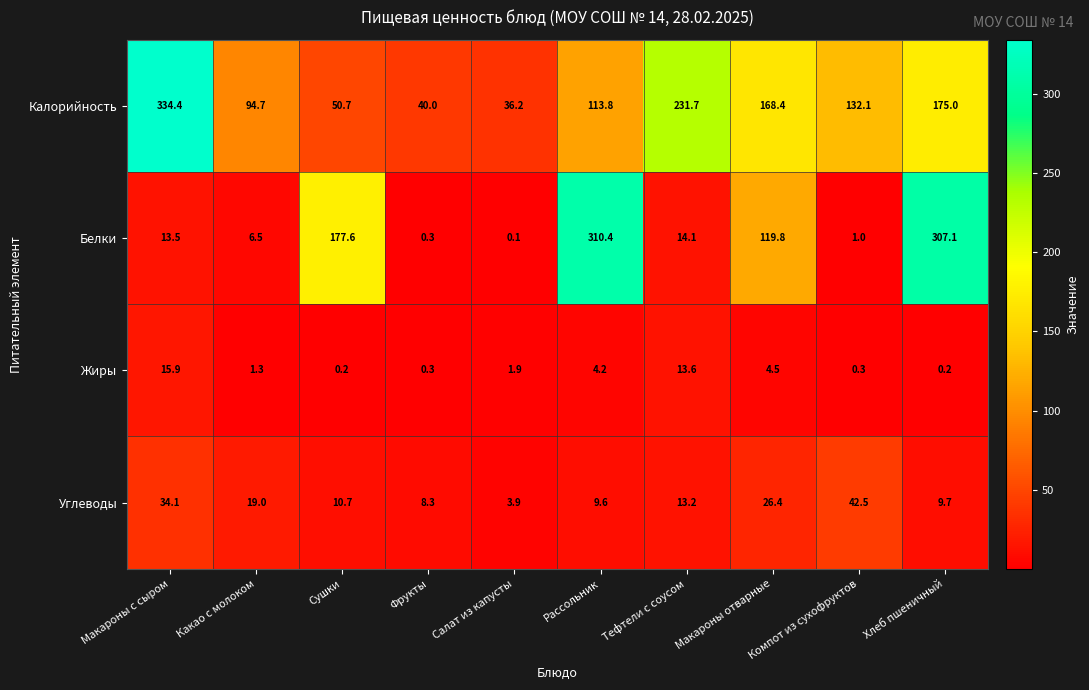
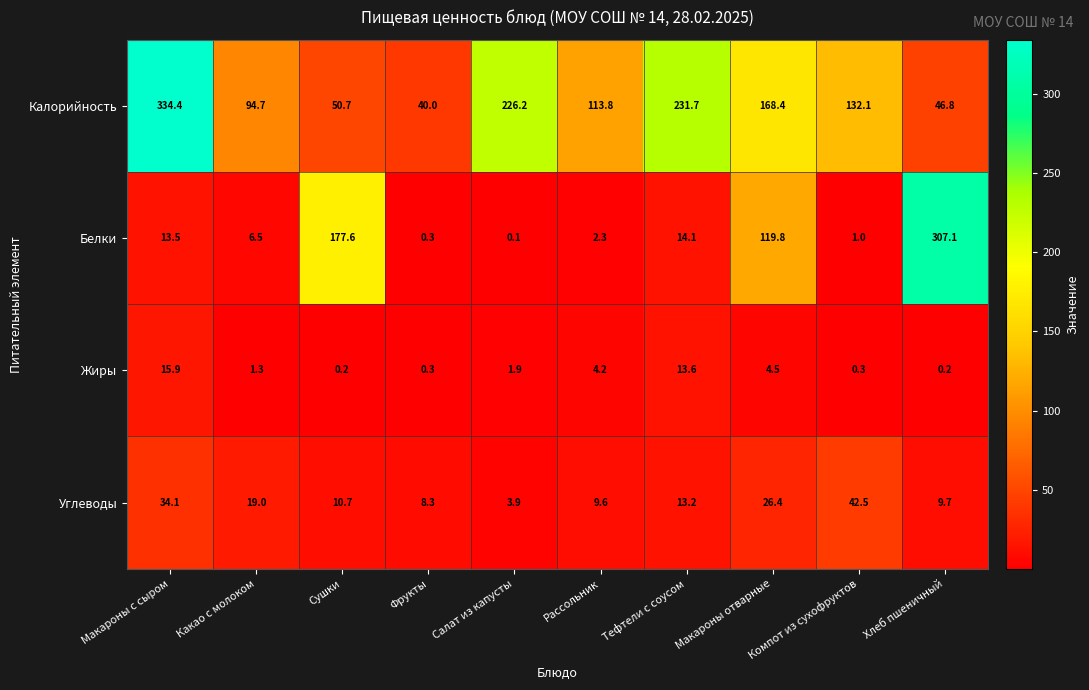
Калорийность, Салат из капусты: 36.2 -> 226.2
Калорийность, Хлеб пшеничный: 175.0 -> 46.8
Белки, Рассольник: 310.4 -> 2.3
